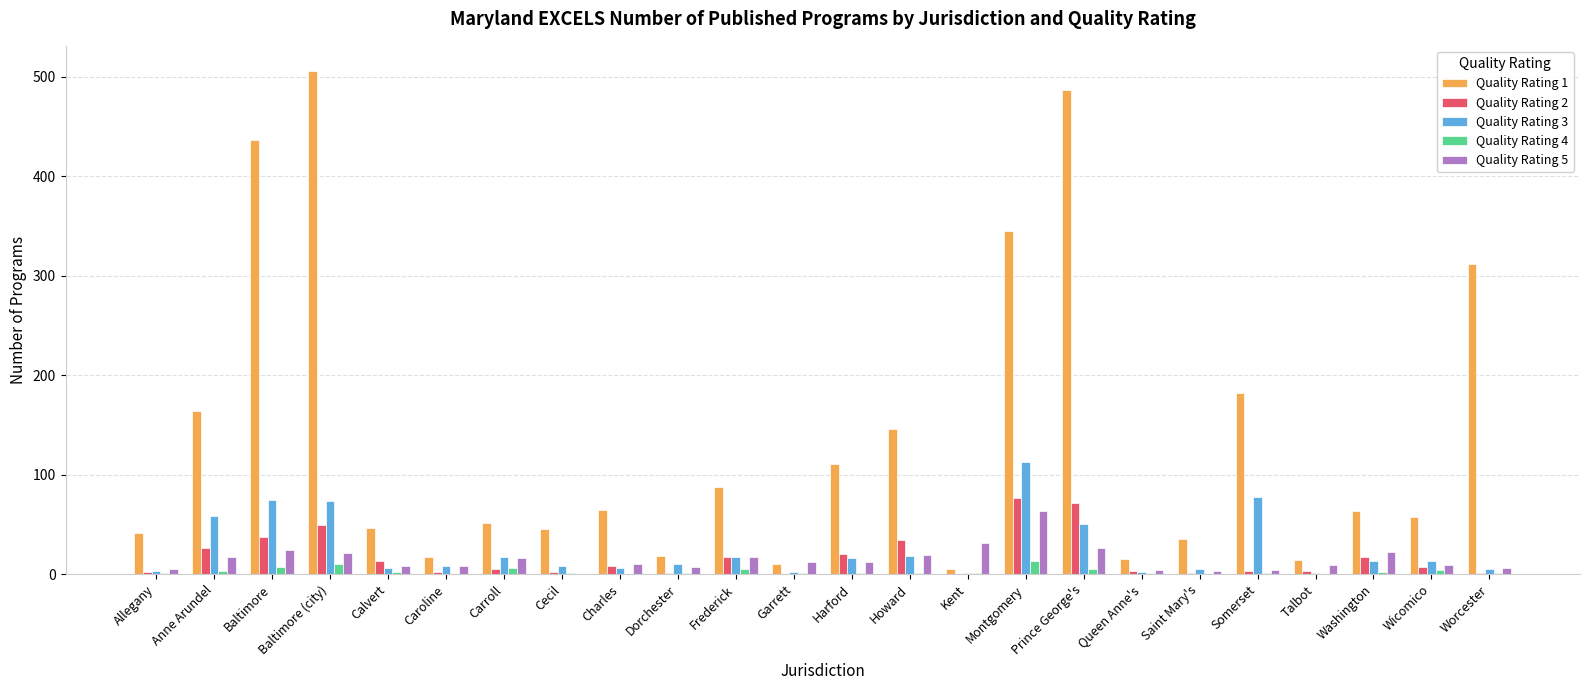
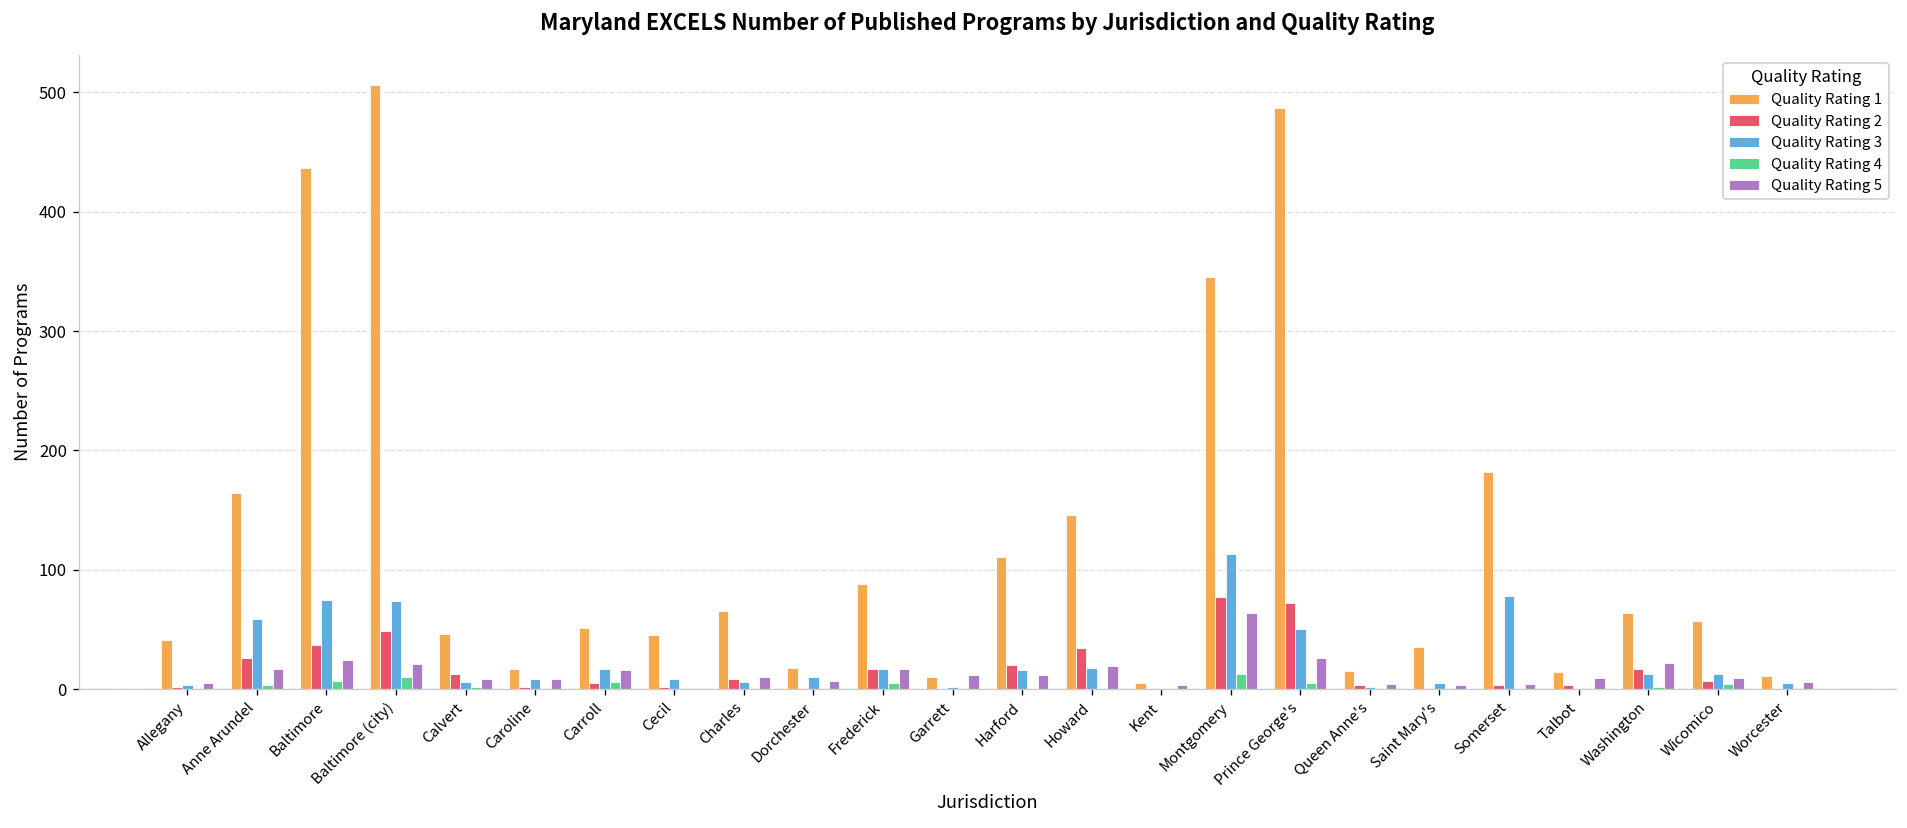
Quality Rating 5, Kent: 30 -> 0
Quality Rating 1, Worcester: 310 -> 10
